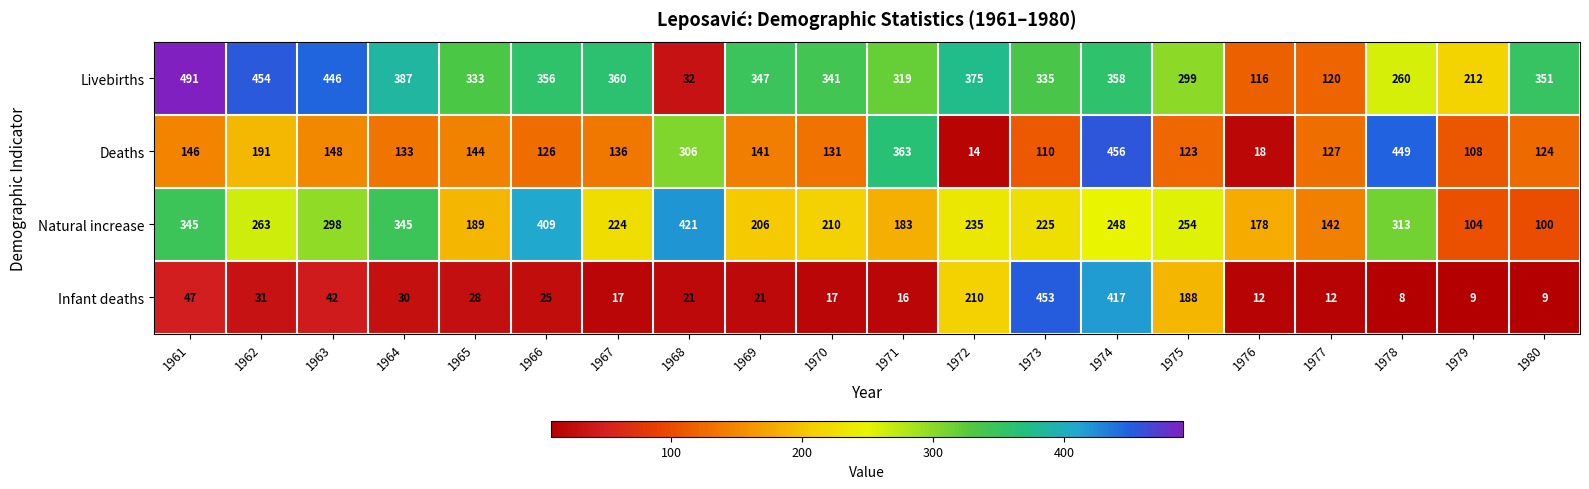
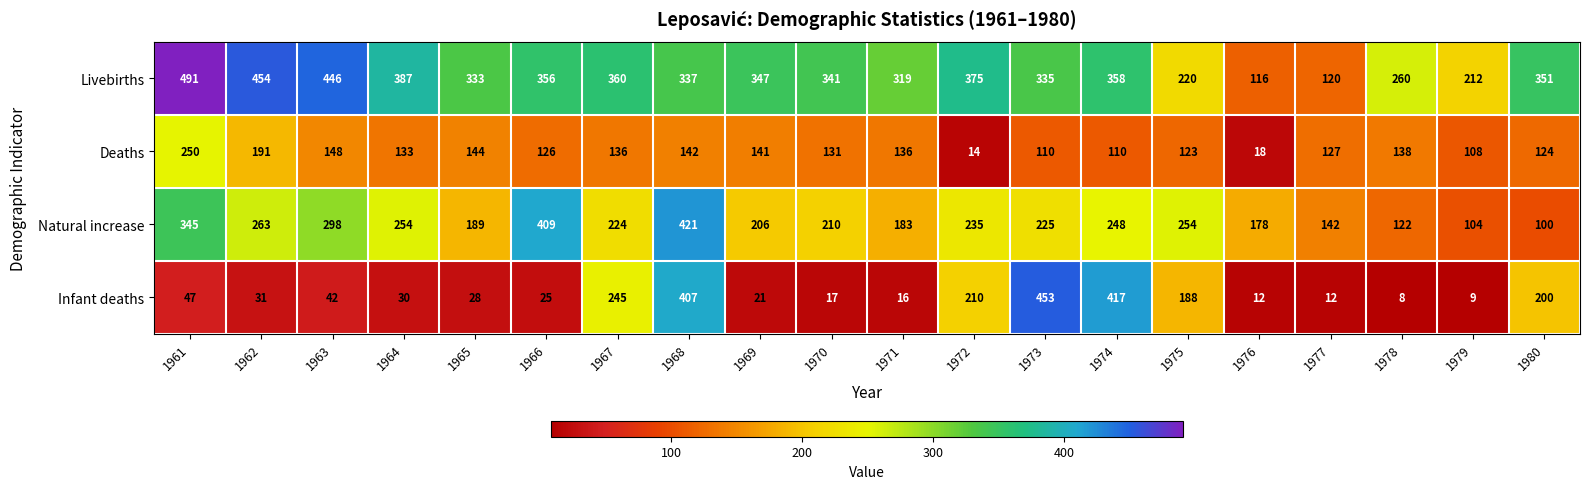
Livebirths, 1968: 32 -> 337
Livebirths, 1975: 299 -> 220
Deaths, 1961: 146 -> 250
Deaths, 1968: 306 -> 142
Deaths, 1971: 363 -> 136
Deaths, 1974: 456 -> 110
Deaths, 1978: 449 -> 138
Natural increase, 1964: 345 -> 254
Natural increase, 1978: 313 -> 122
Infant deaths, 1967: 17 -> 245
Infant deaths, 1968: 21 -> 407
Infant deaths, 1980: 9 -> 200
